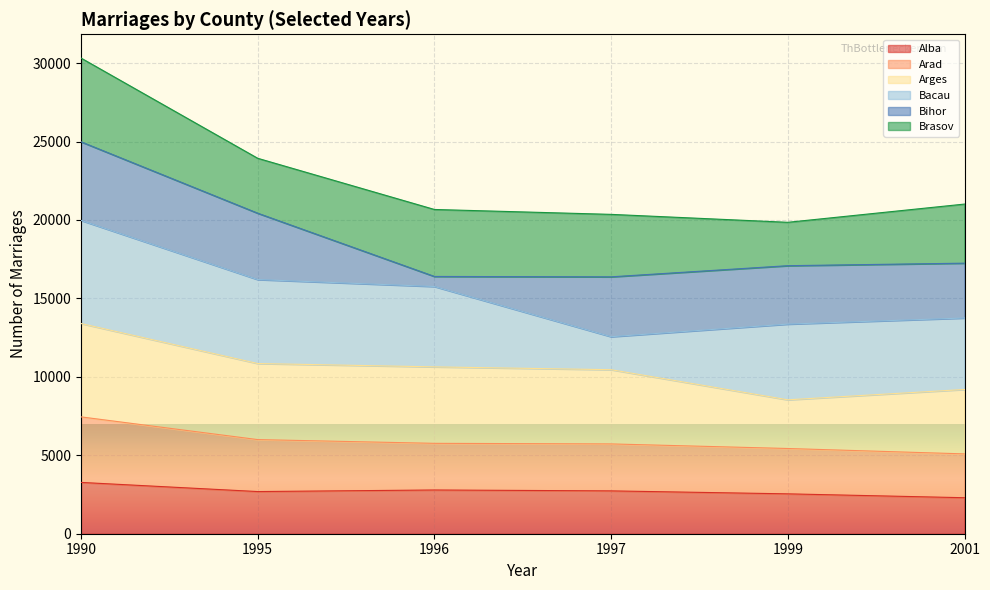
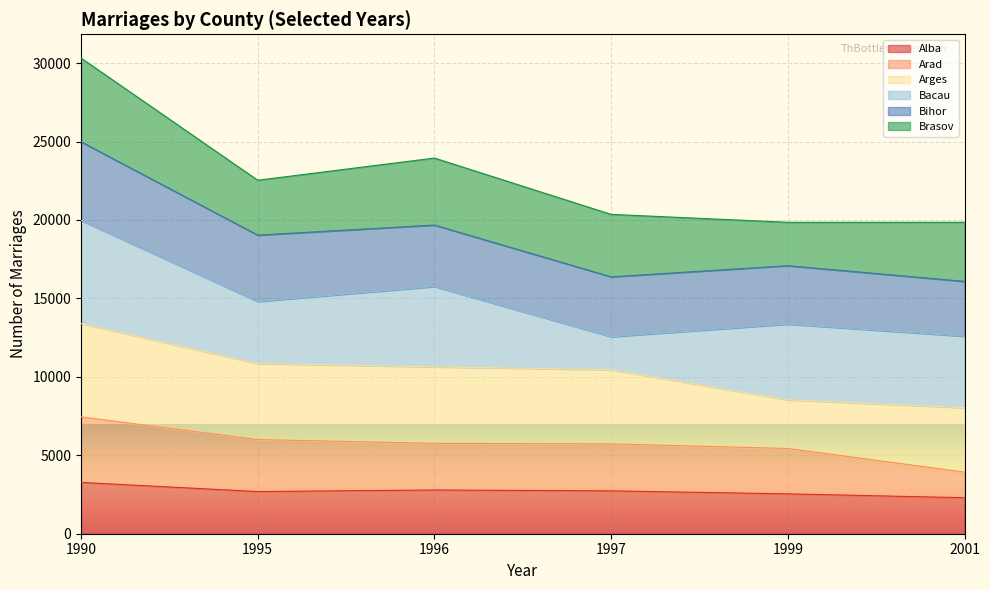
Bacau, 1995: 5400 -> 4000
Bihor, 1996: 600 -> 3900
Arad, 2001: 2800 -> 1600
